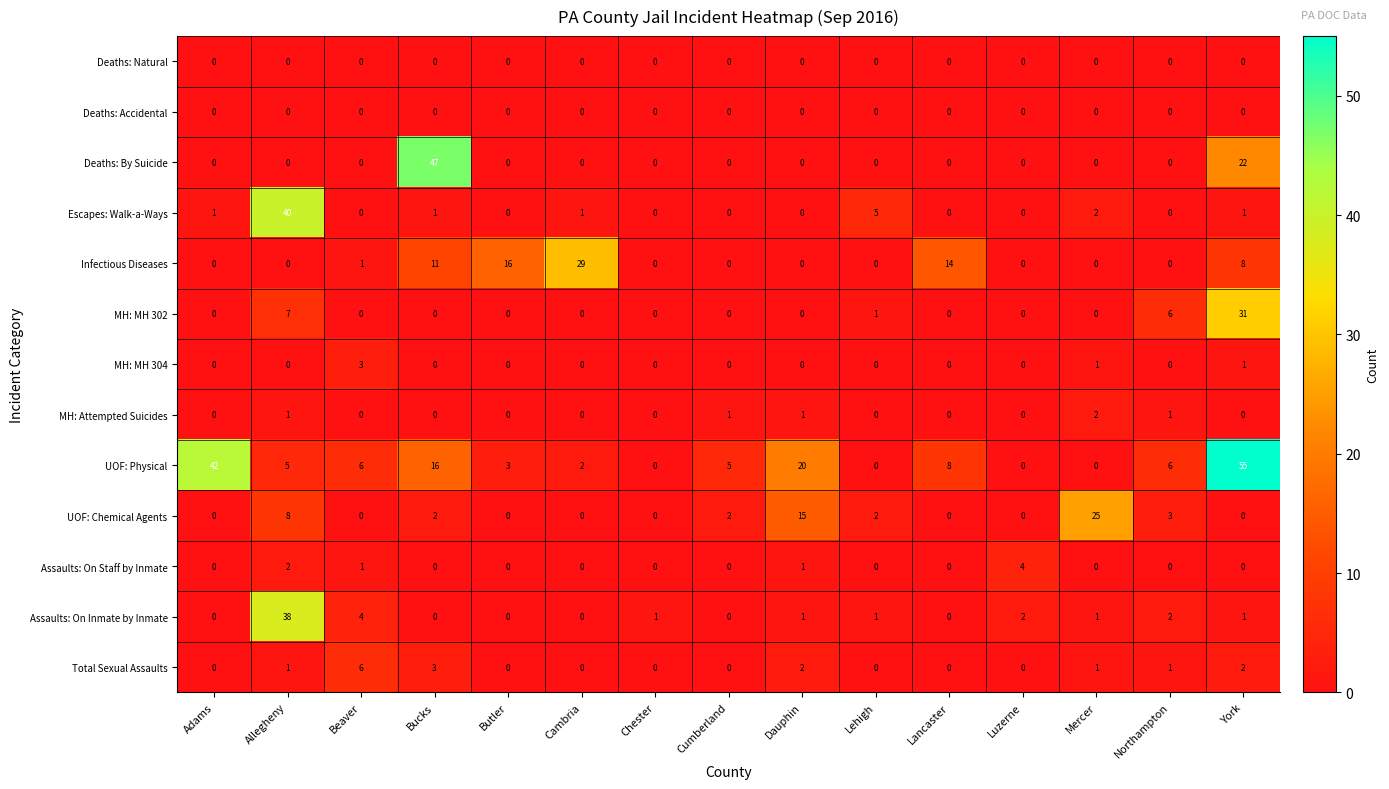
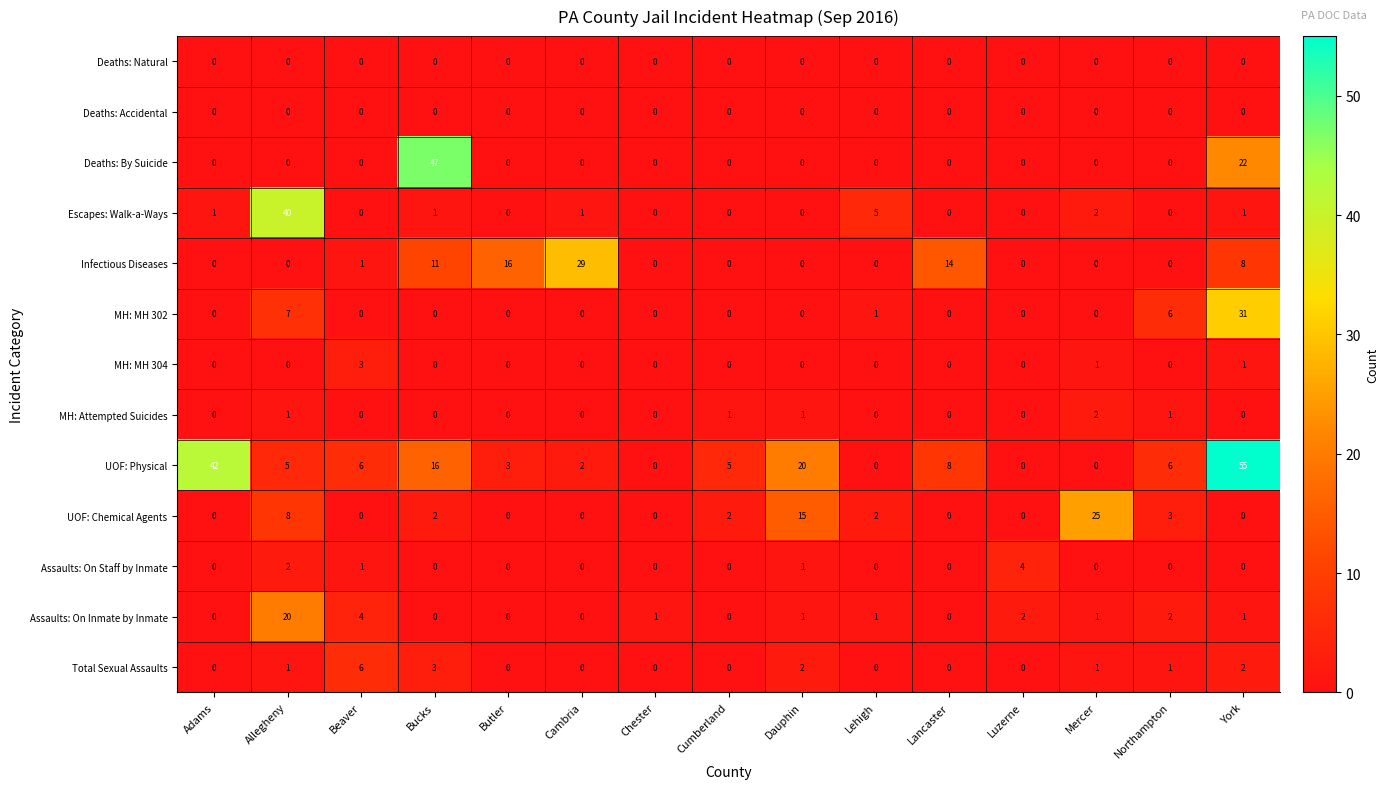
Assaults: On Inmate by Inmate, Allegheny: 38 -> 20
